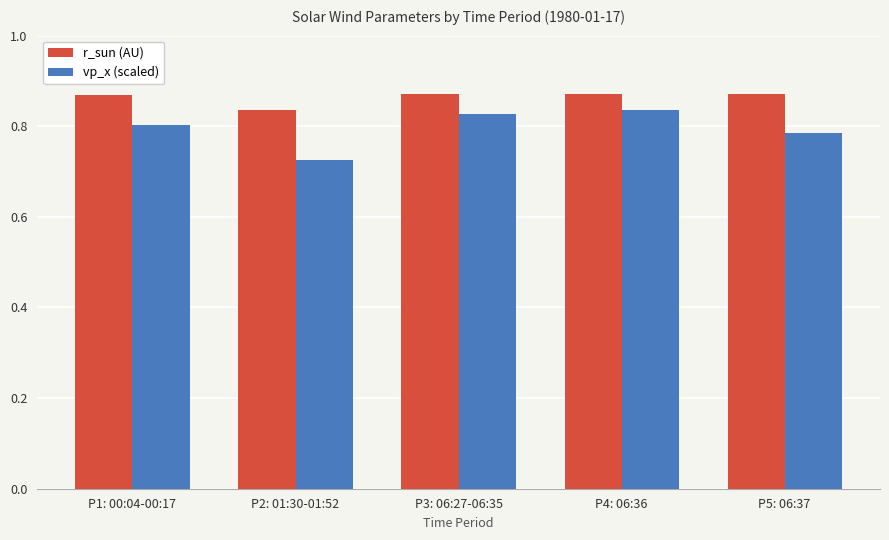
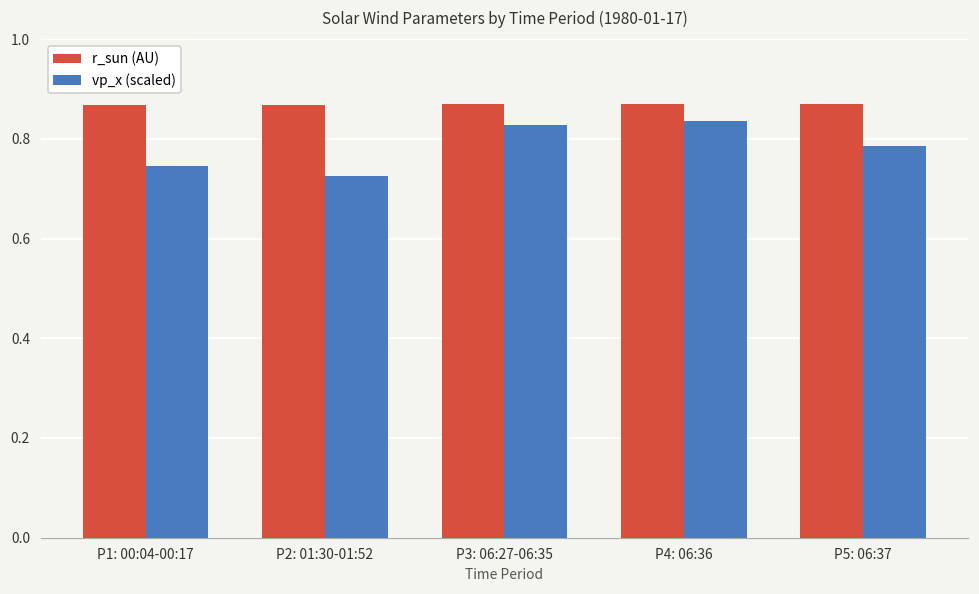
vp_x (scaled), P1: 00:04-00:17: 0.80 -> 0.75
r_sun (AU), P2: 01:30-01:52: 0.84 -> 0.87
